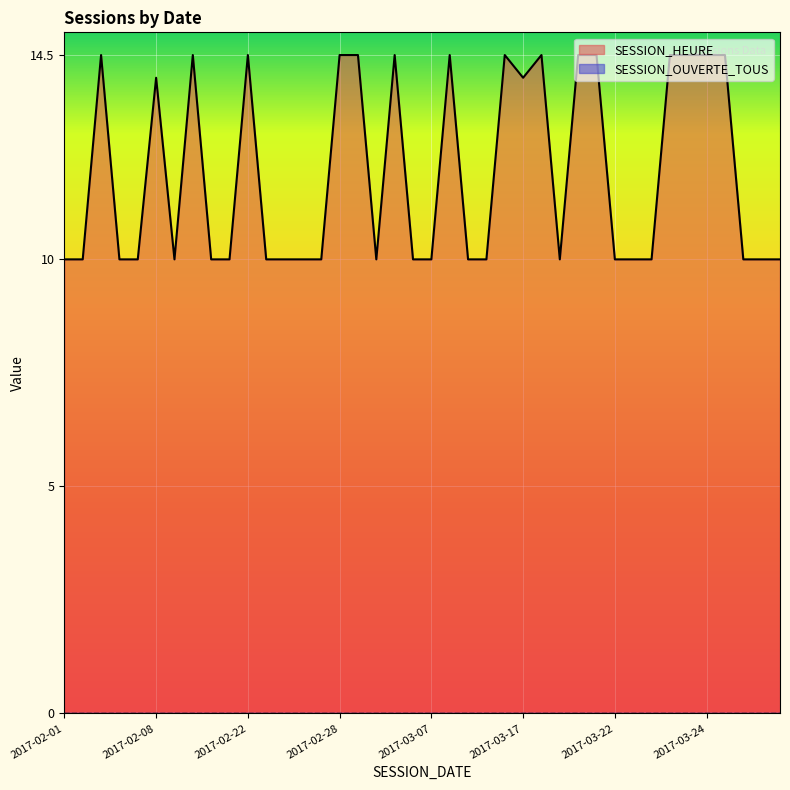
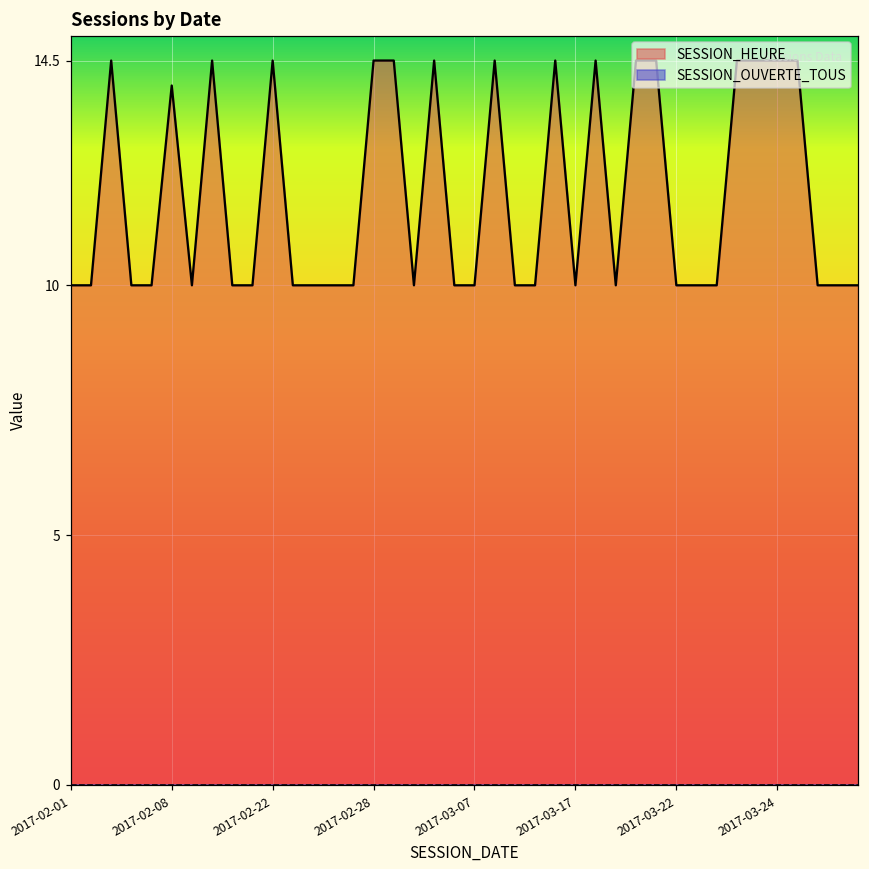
SESSION_HEURE, 2017-03-17: 14 -> 10
